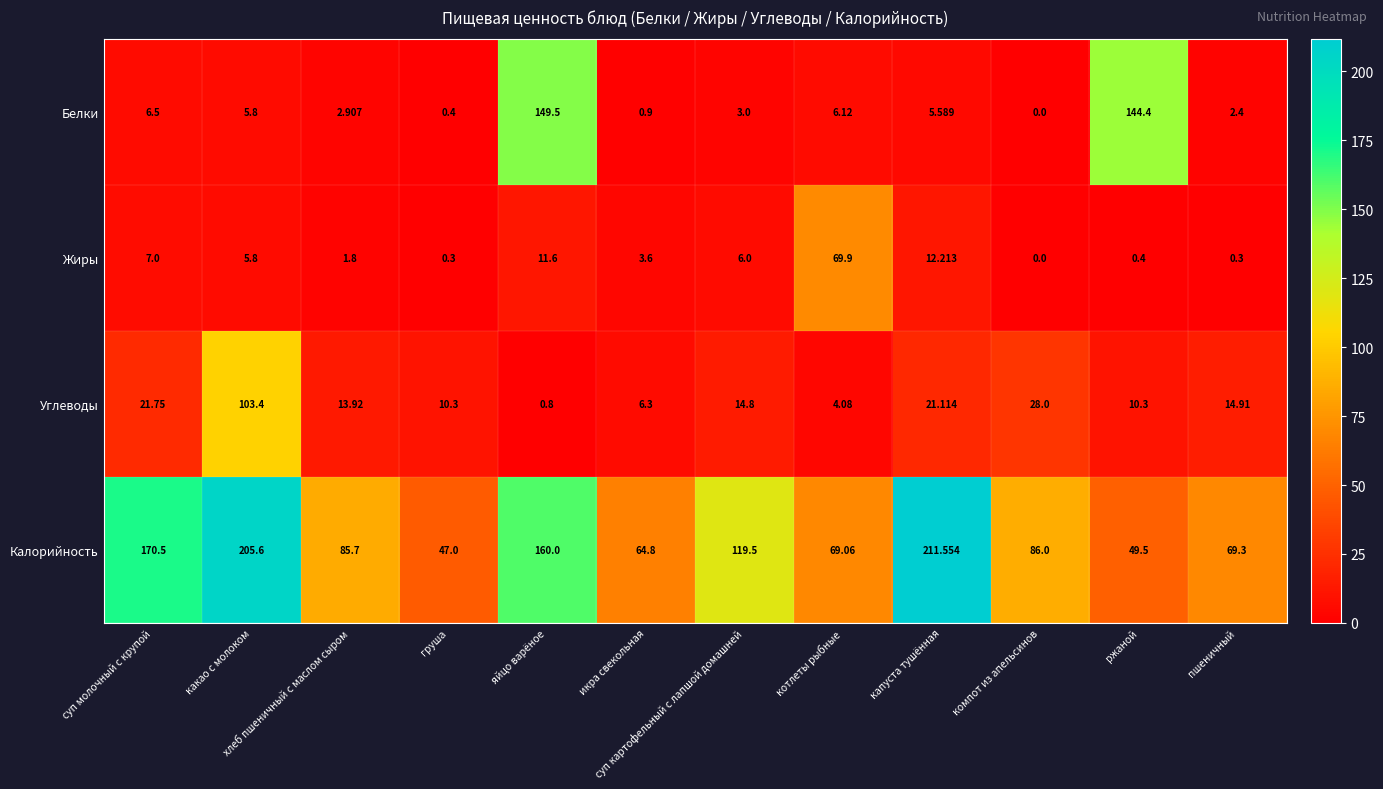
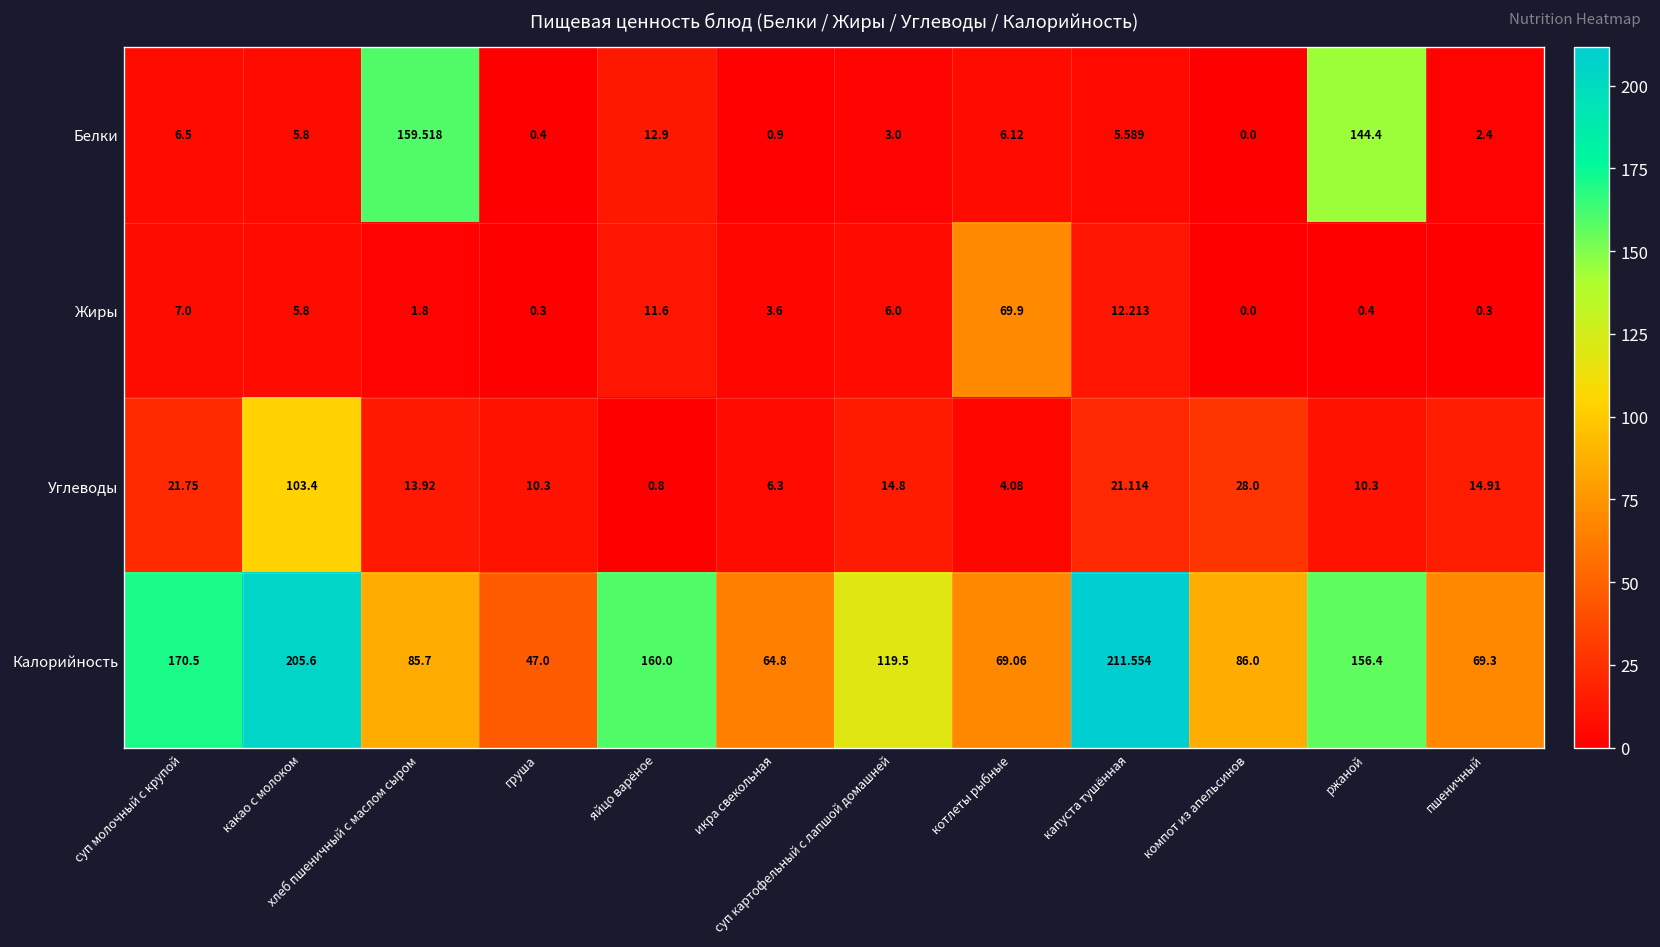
Белки, хлеб пшеничный с маслом сыром: 2.907 -> 159.518
Белки, яйцо варёное: 149.5 -> 12.9
Калорийность, ржаной: 49.5 -> 156.4
